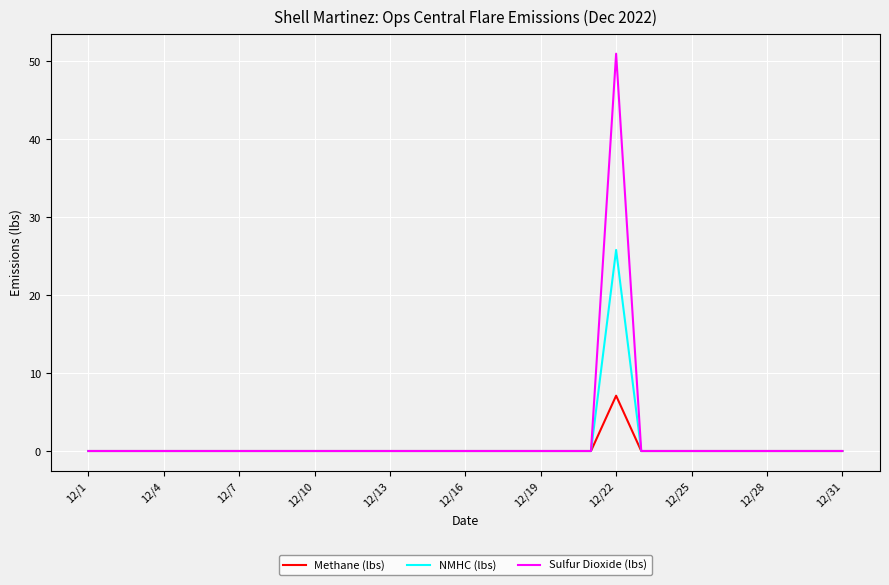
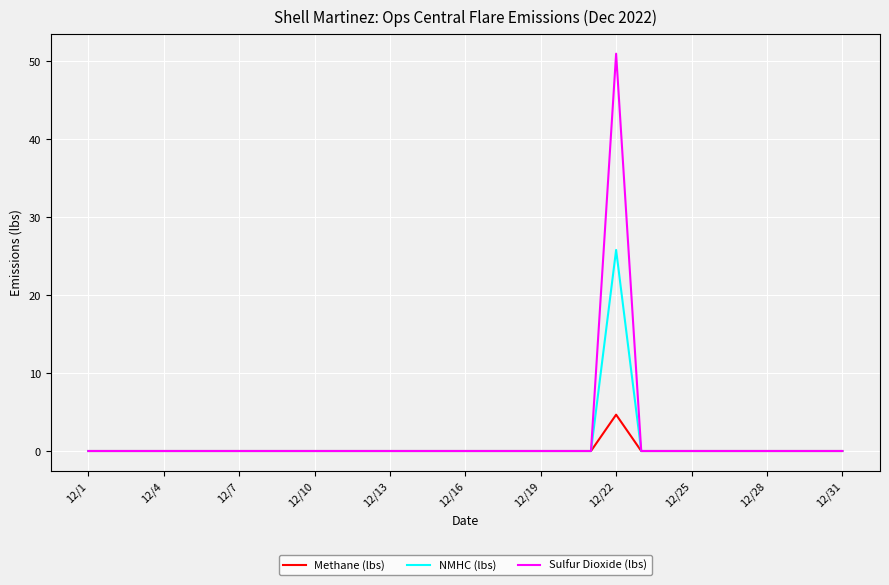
Methane (lbs), 12/22: 7 -> 5
